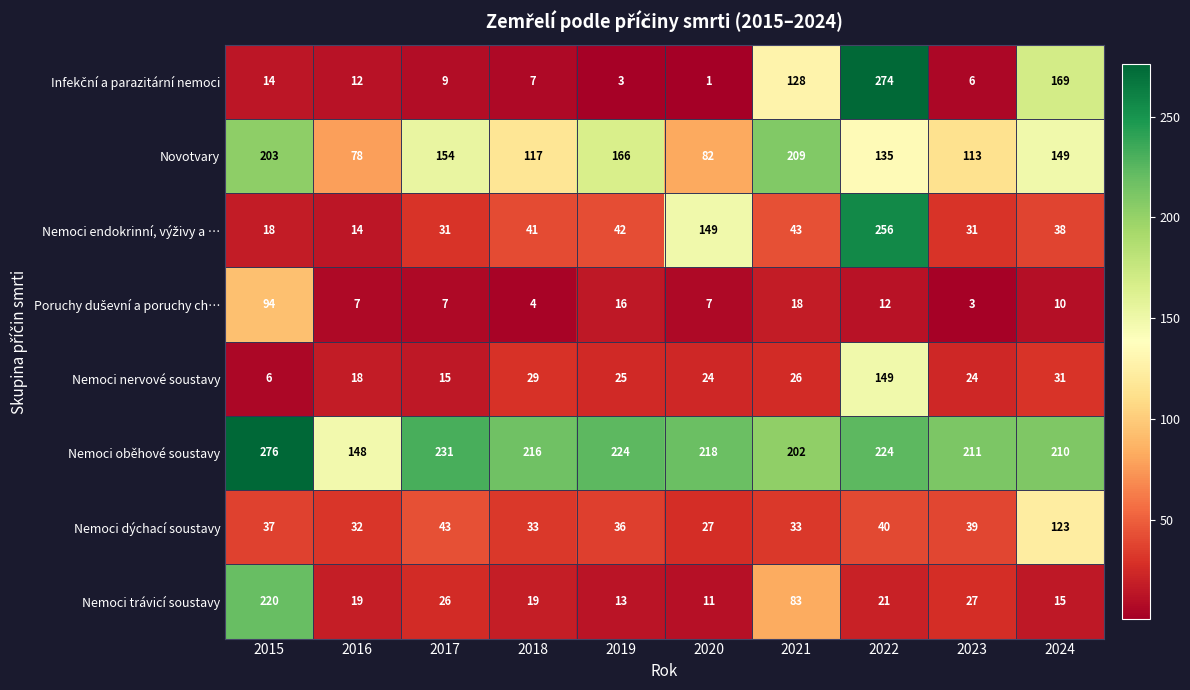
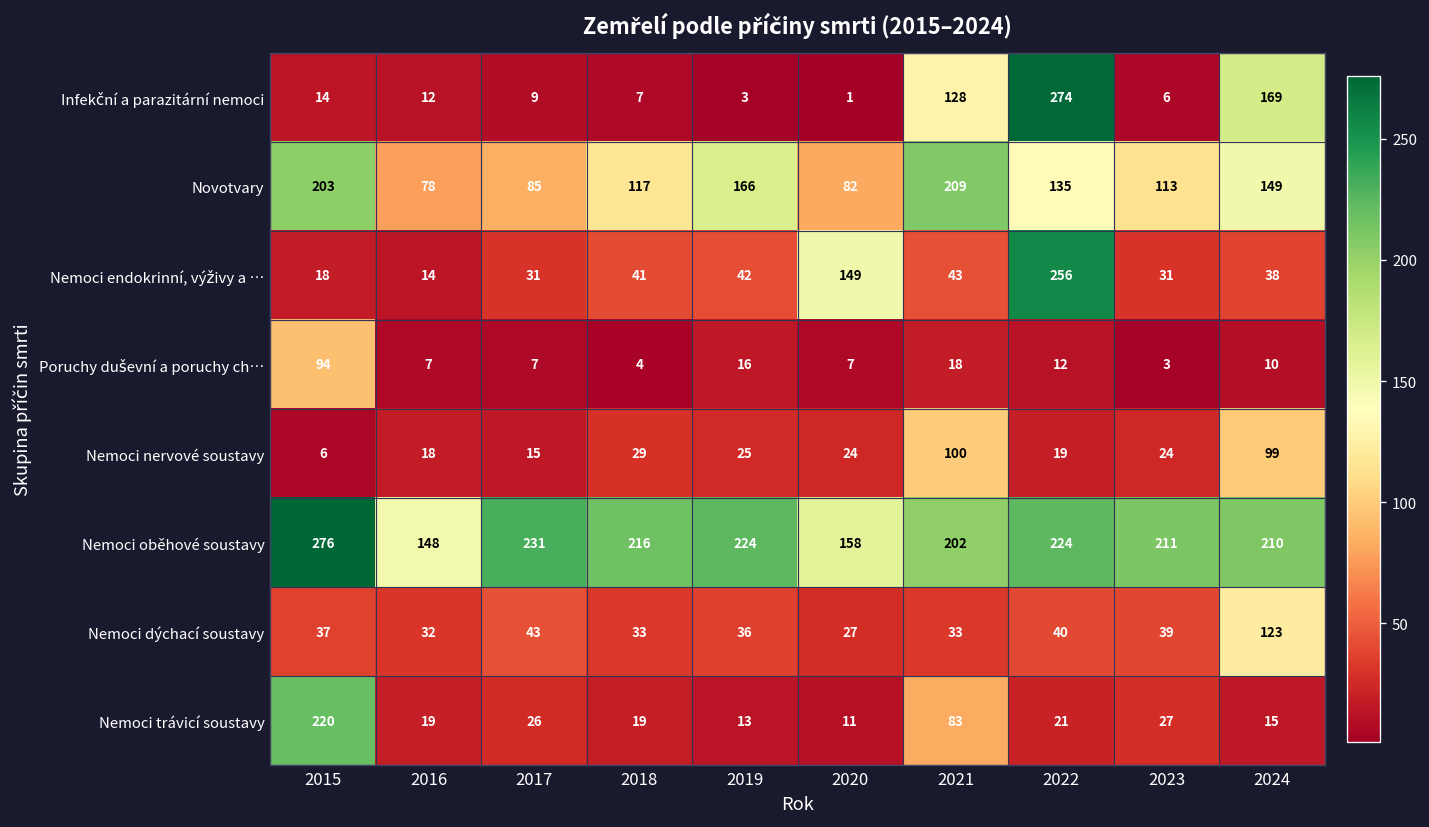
Novotvary, 2017: 154 -> 85
Nemoci nervové soustavy, 2021: 26 -> 100
Nemoci nervové soustavy, 2022: 149 -> 19
Nemoci nervové soustavy, 2024: 31 -> 99
Nemoci oběhové soustavy, 2020: 218 -> 158
